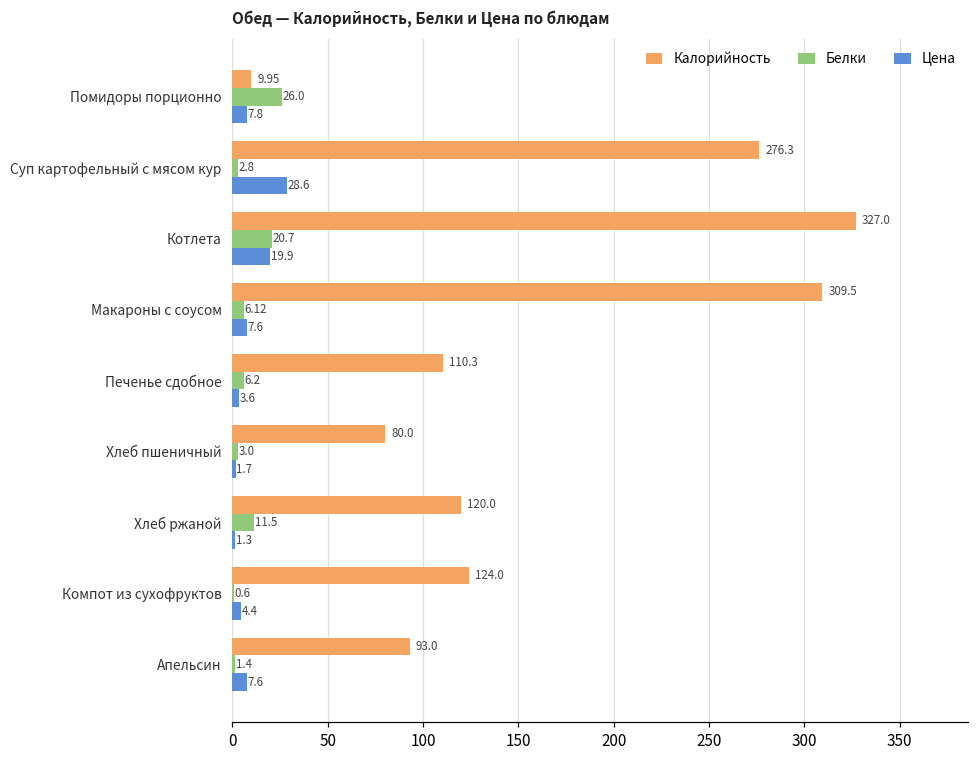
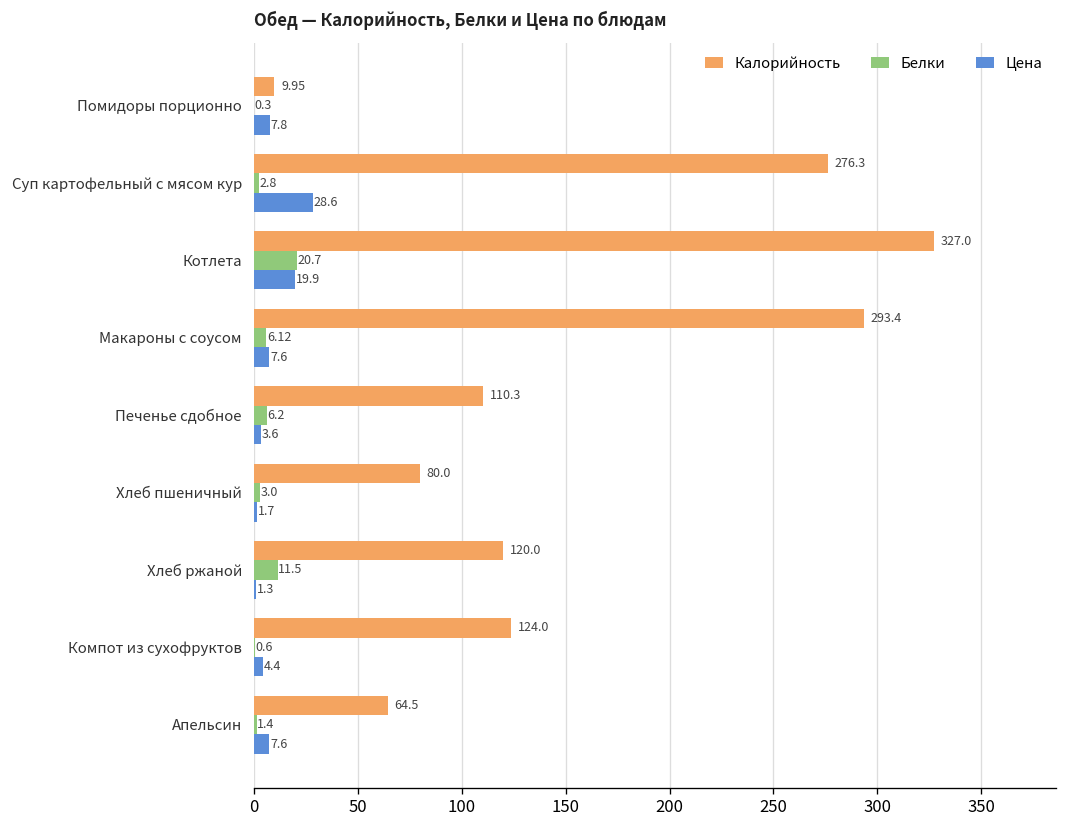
Белки, Помидоры порционно: 26.0 -> 0.3
Калорийность, Макароны с соусом: 309.5 -> 293.4
Калорийность, Апельсин: 93.0 -> 64.5
